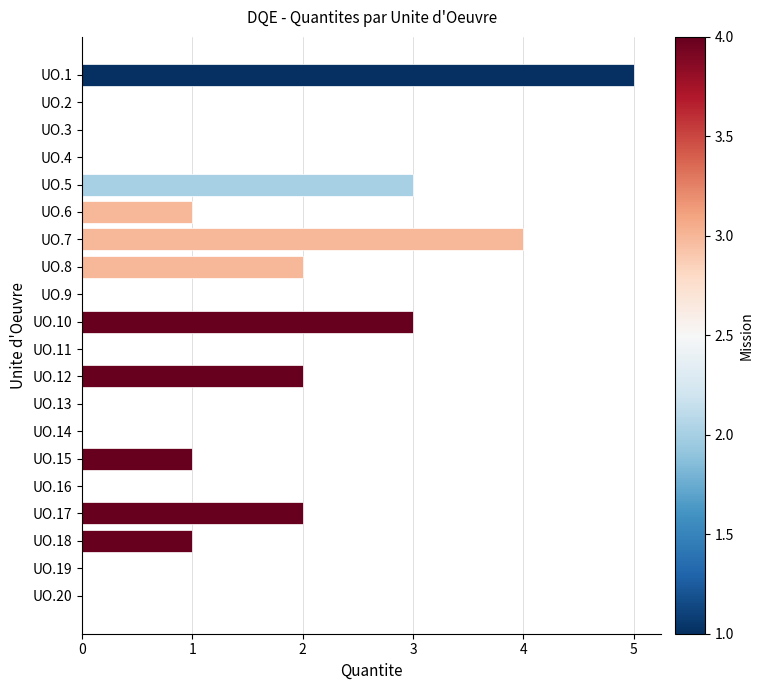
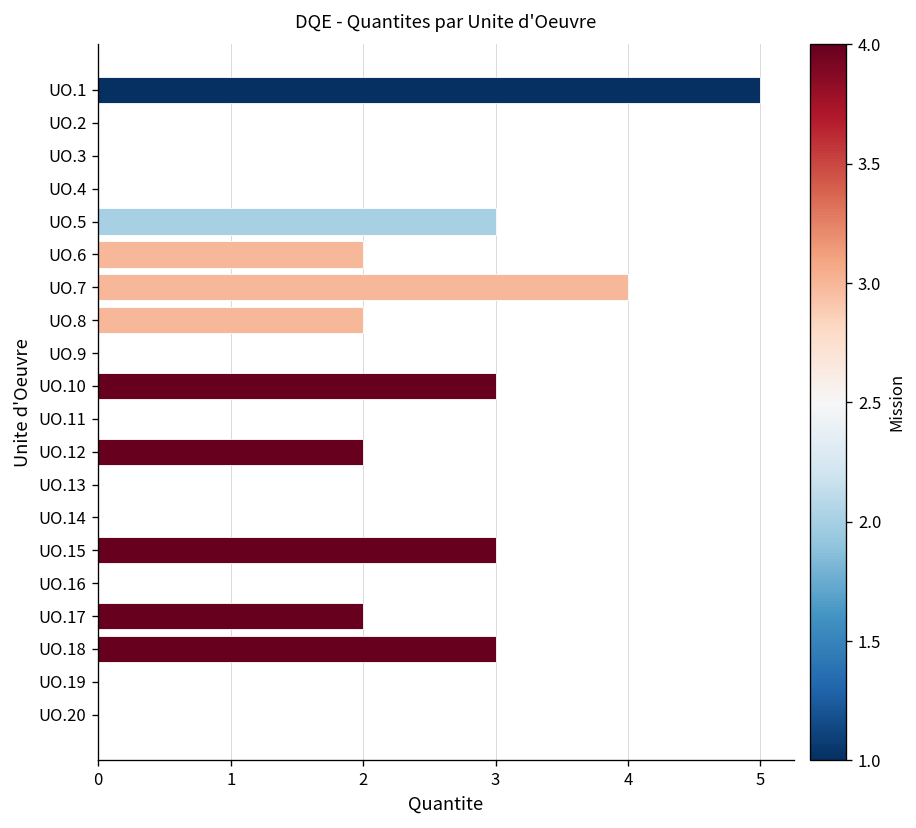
UO.6: 1 -> 2
UO.15: 1 -> 3
UO.18: 1 -> 3
